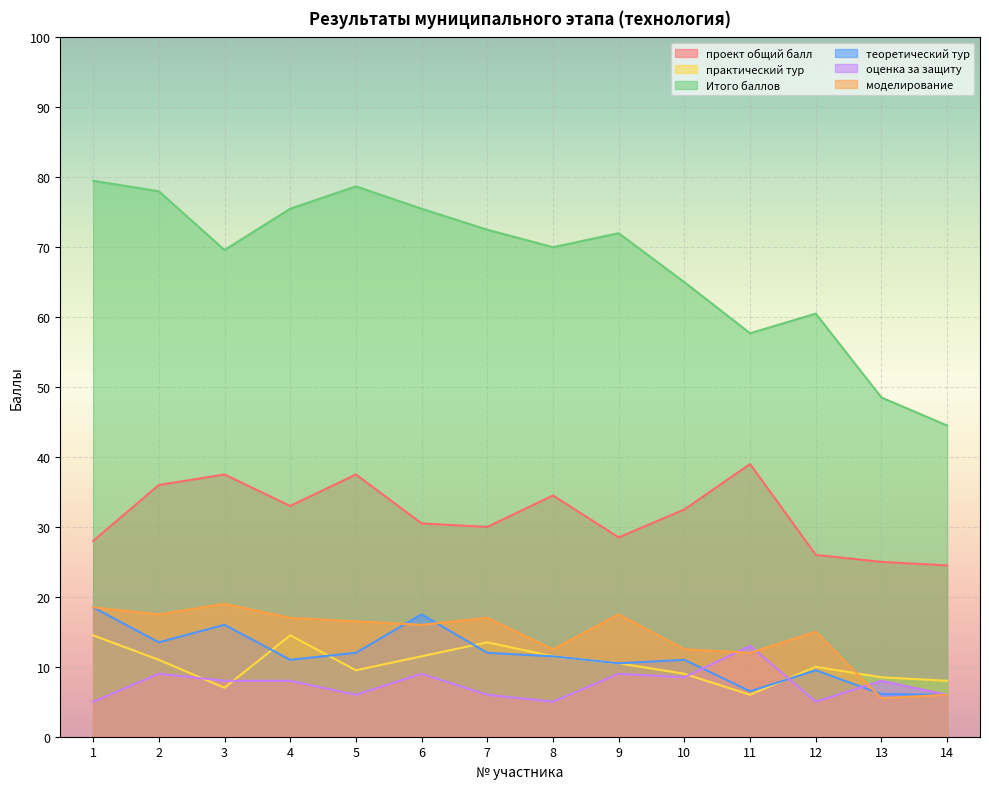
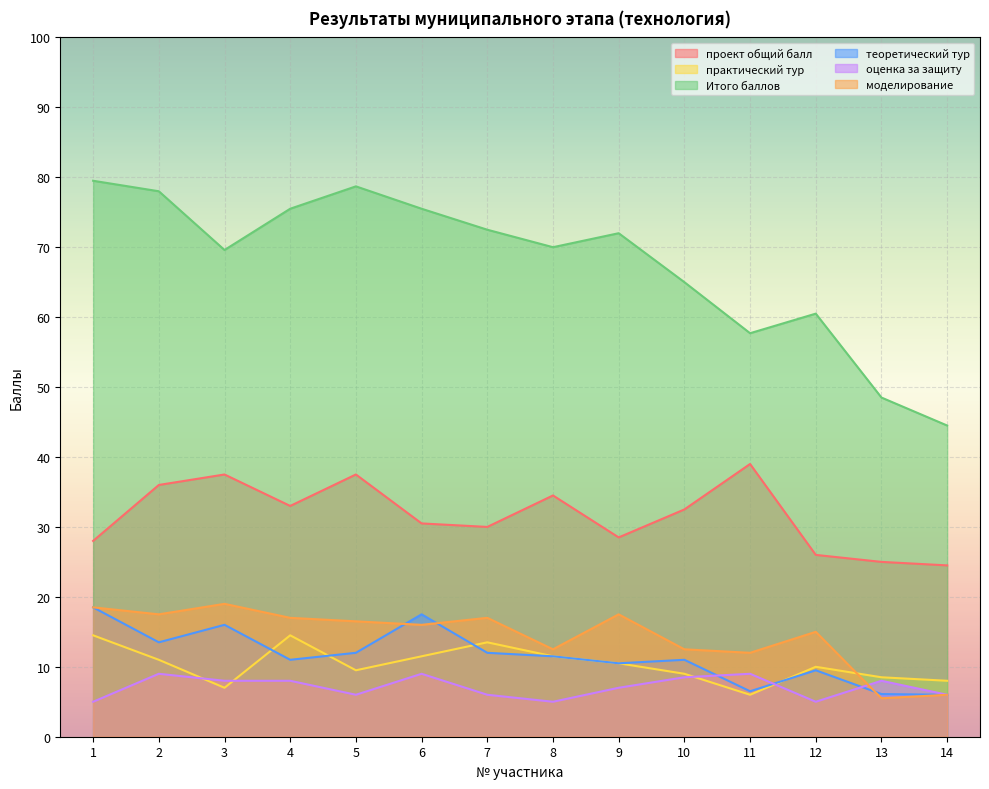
оценка за защиту, 9: 9 -> 7
оценка за защиту, 11: 13 -> 9
